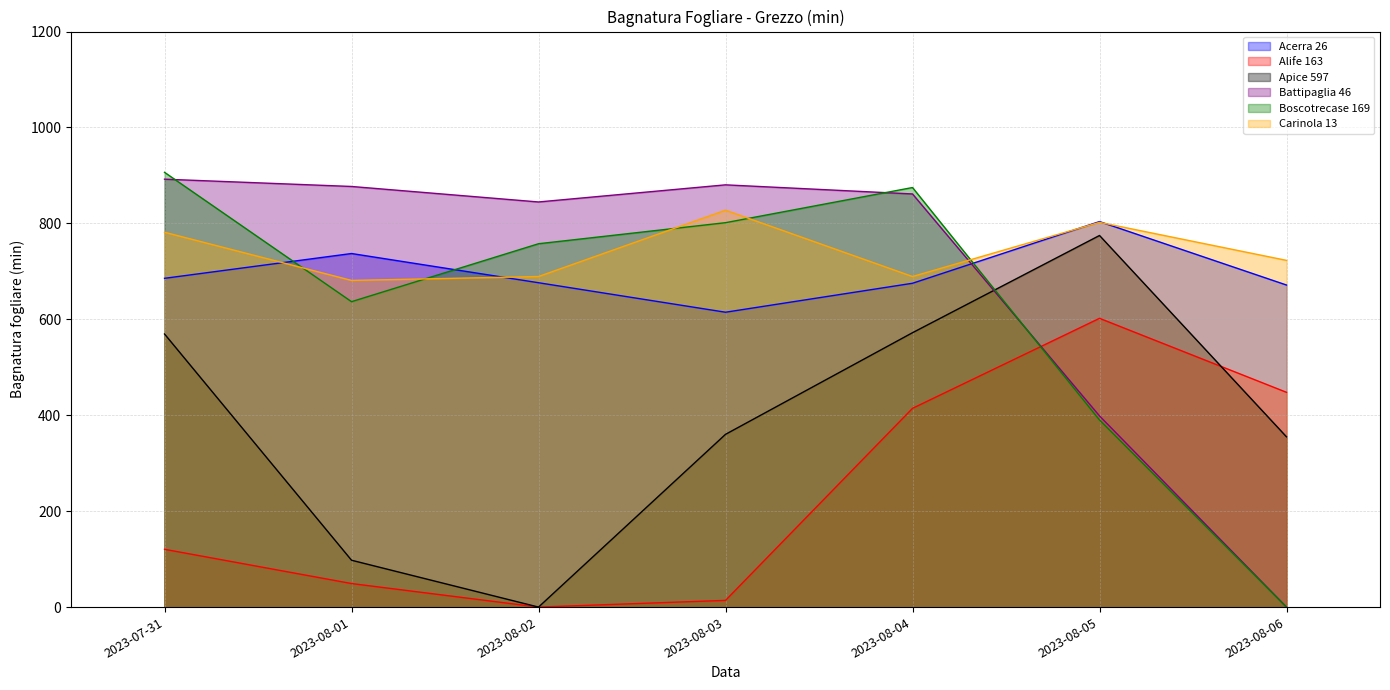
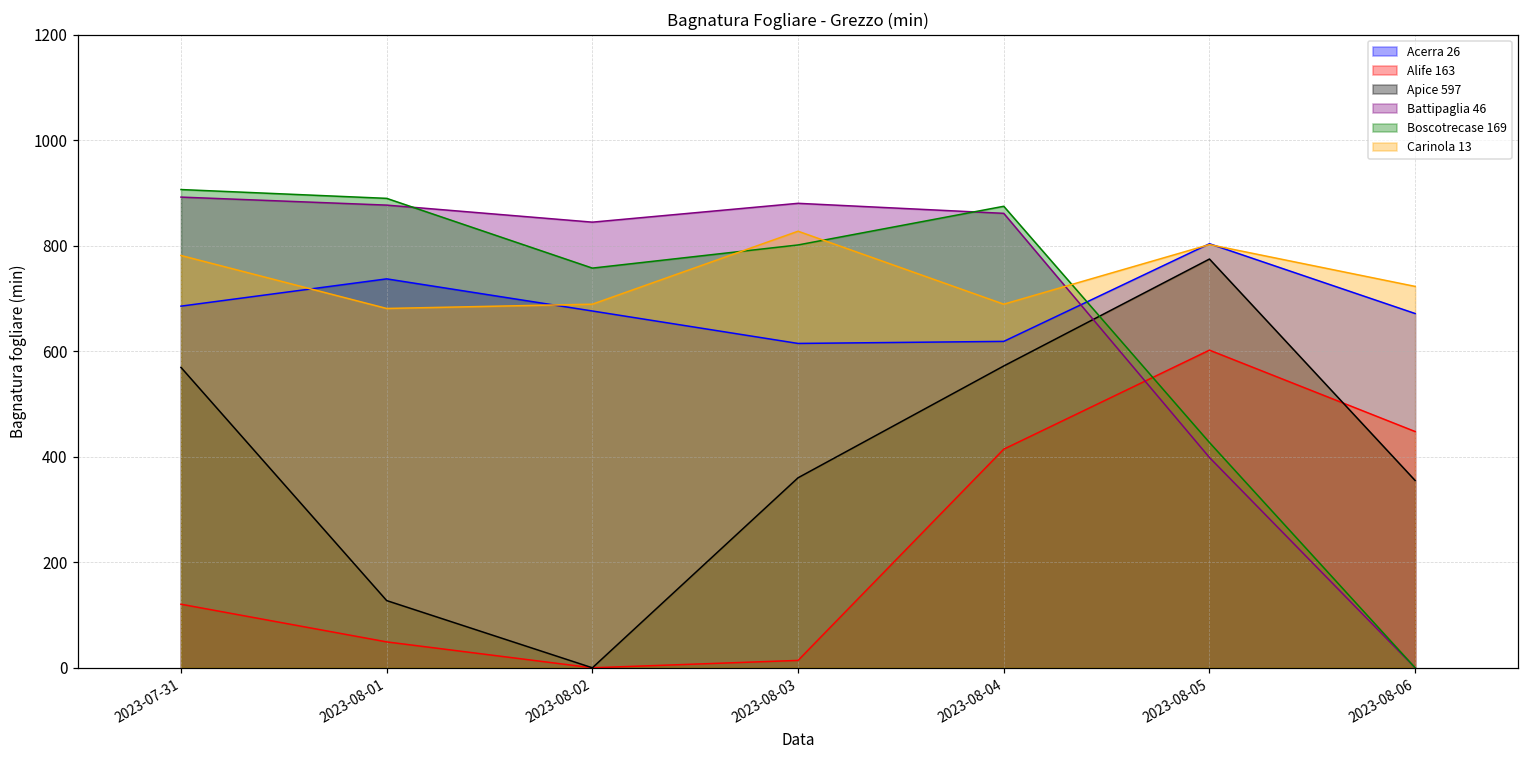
Apice 597, 2023-08-01: 100 -> 130
Boscotrecase 169, 2023-08-01: 640 -> 890
Acerra 26, 2023-08-04: 680 -> 620
Boscotrecase 169, 2023-08-05: 390 -> 430
